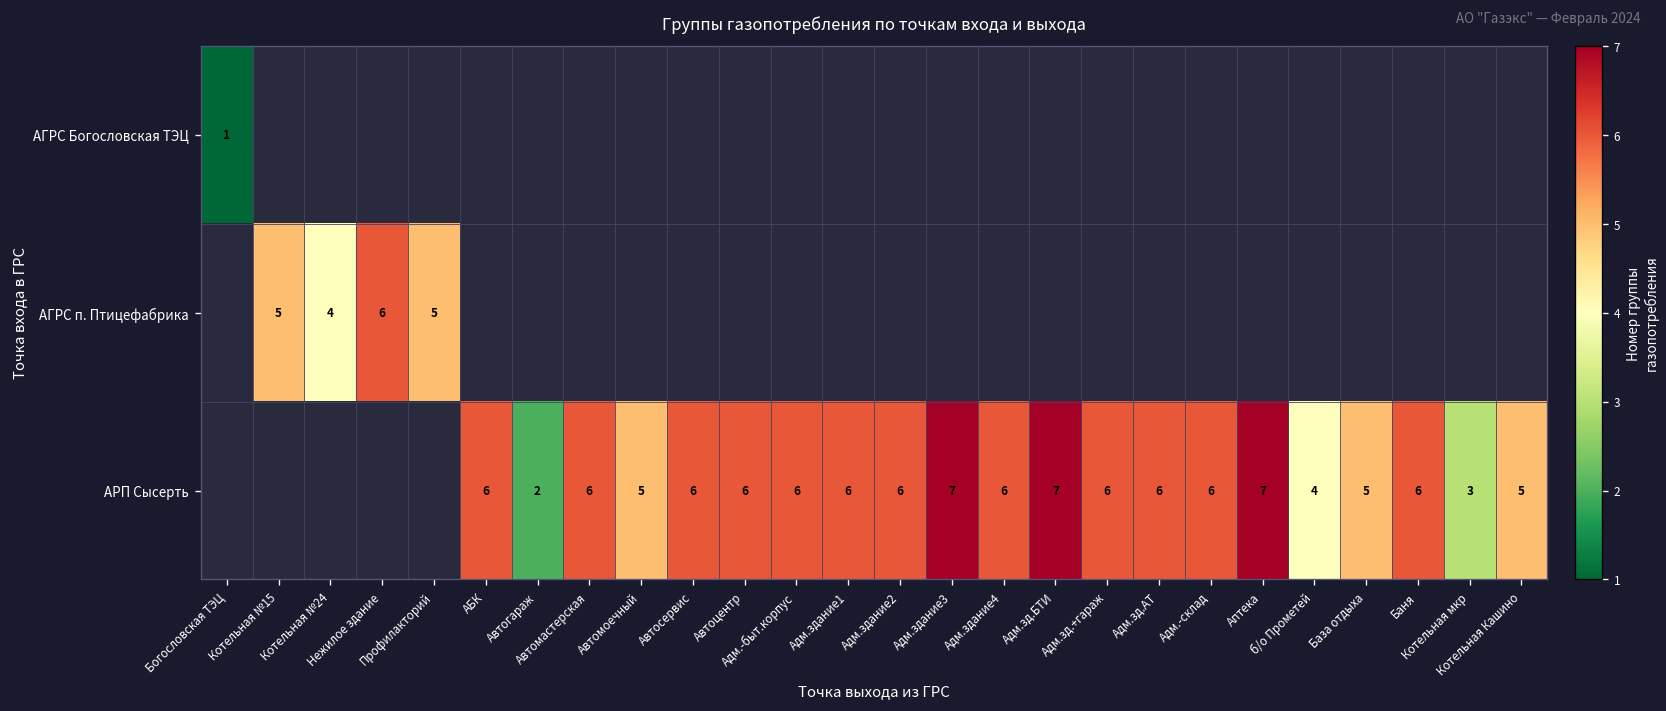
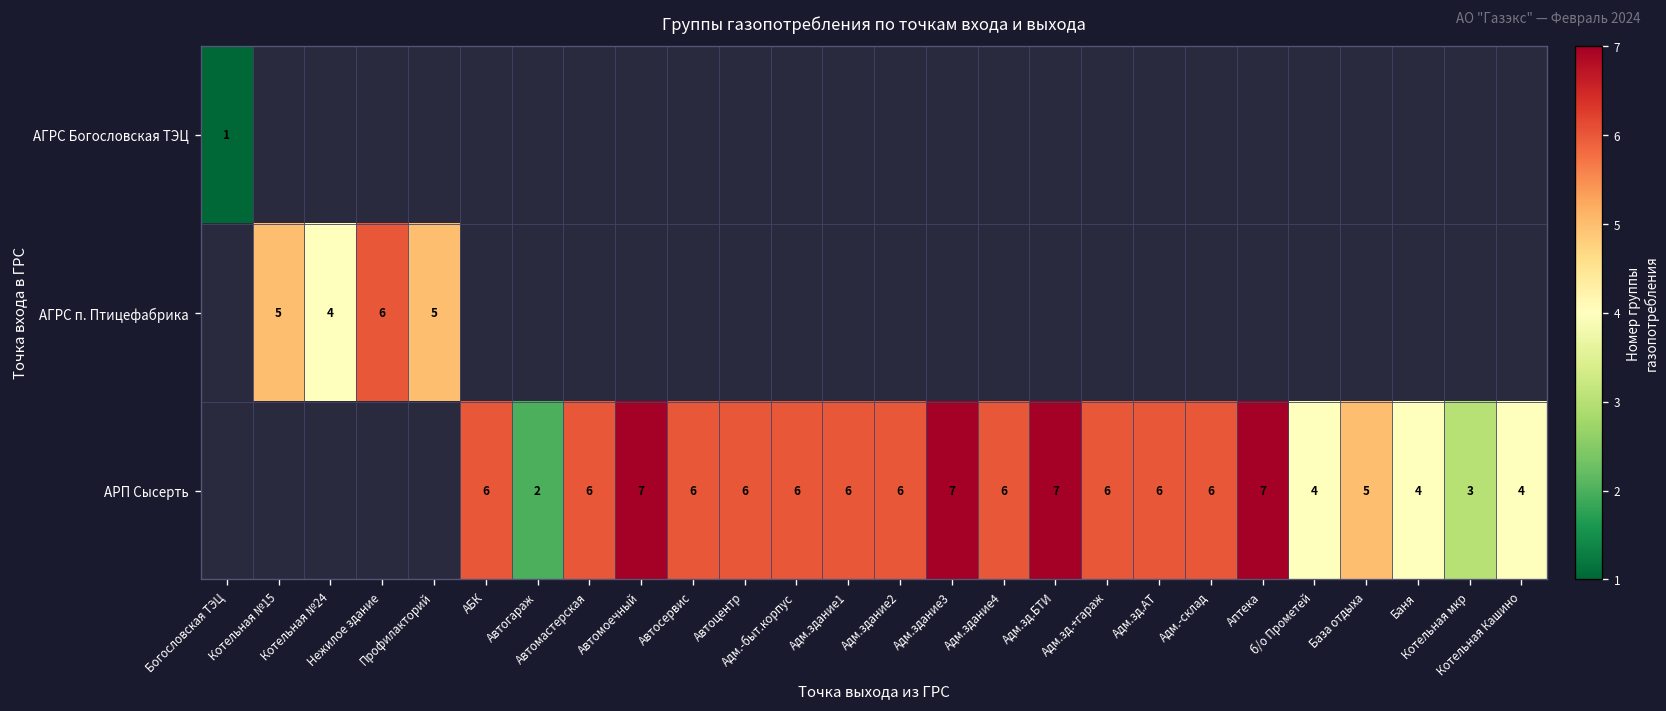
АРП Сысерть, Автомоечный: 5 -> 7
АРП Сысерть, Баня: 6 -> 4
АРП Сысерть, Котельная Кашино: 5 -> 4
